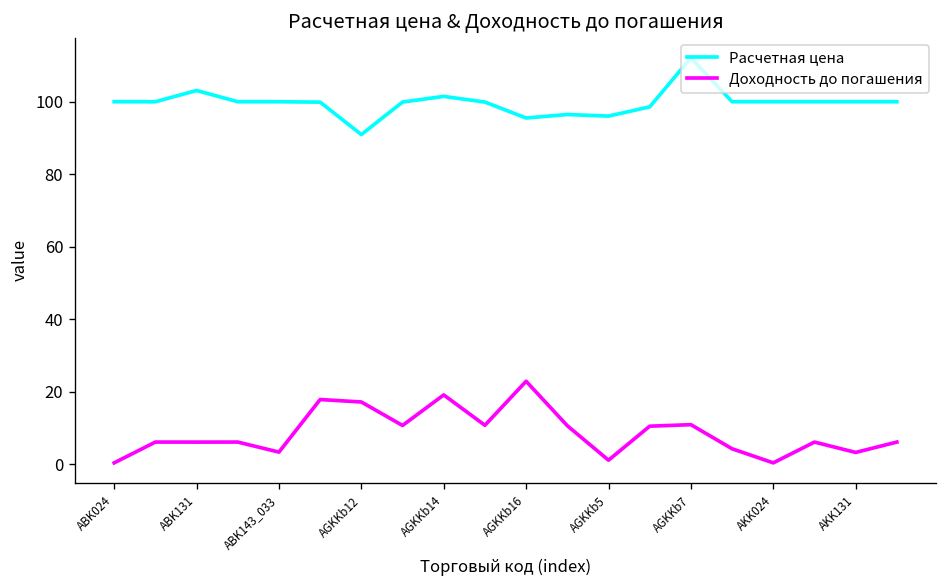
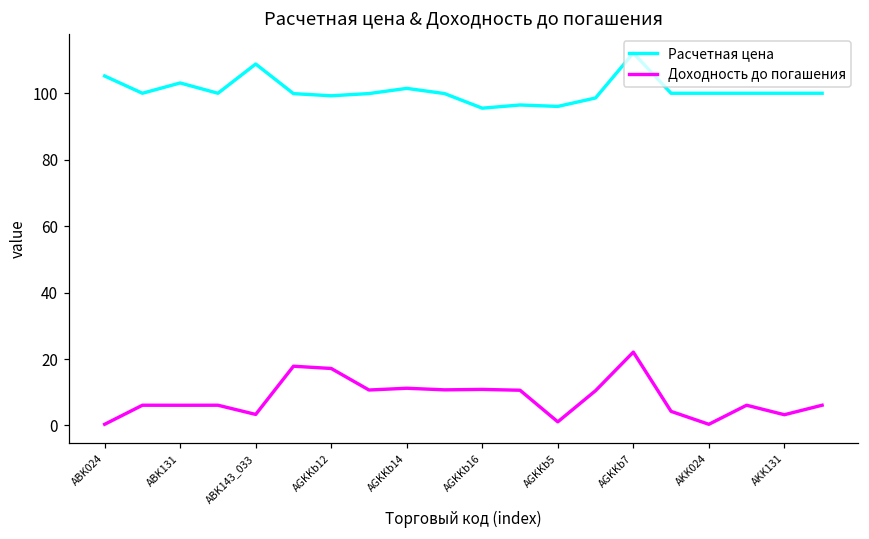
Расчетная цена, ABK024: 100 -> 105
Расчетная цена, ABK143_033: 100 -> 109
Расчетная цена, AGKKb12: 91 -> 99
Доходность до погашения, AGKKb14: 19 -> 11
Доходность до погашения, AGKKb16: 23 -> 11
Доходность до погашения, AGKKb7: 11 -> 22
